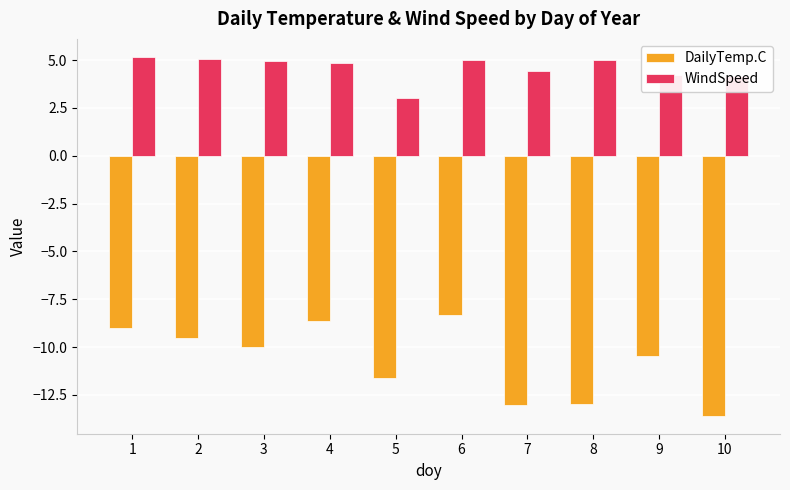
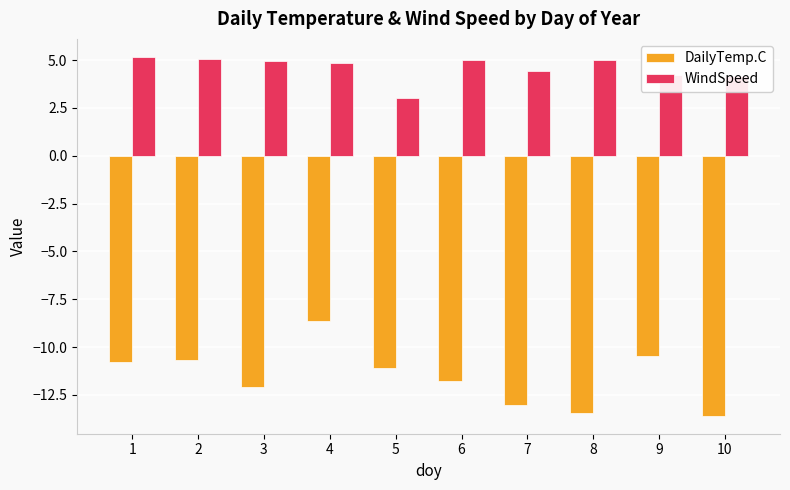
DailyTemp.C, 1: -9.0 -> -10.8
DailyTemp.C, 2: -9.5 -> -10.7
DailyTemp.C, 3: -10.0 -> -12.1
DailyTemp.C, 5: -11.6 -> -11.1
DailyTemp.C, 6: -8.3 -> -11.8
DailyTemp.C, 8: -13.0 -> -13.4
